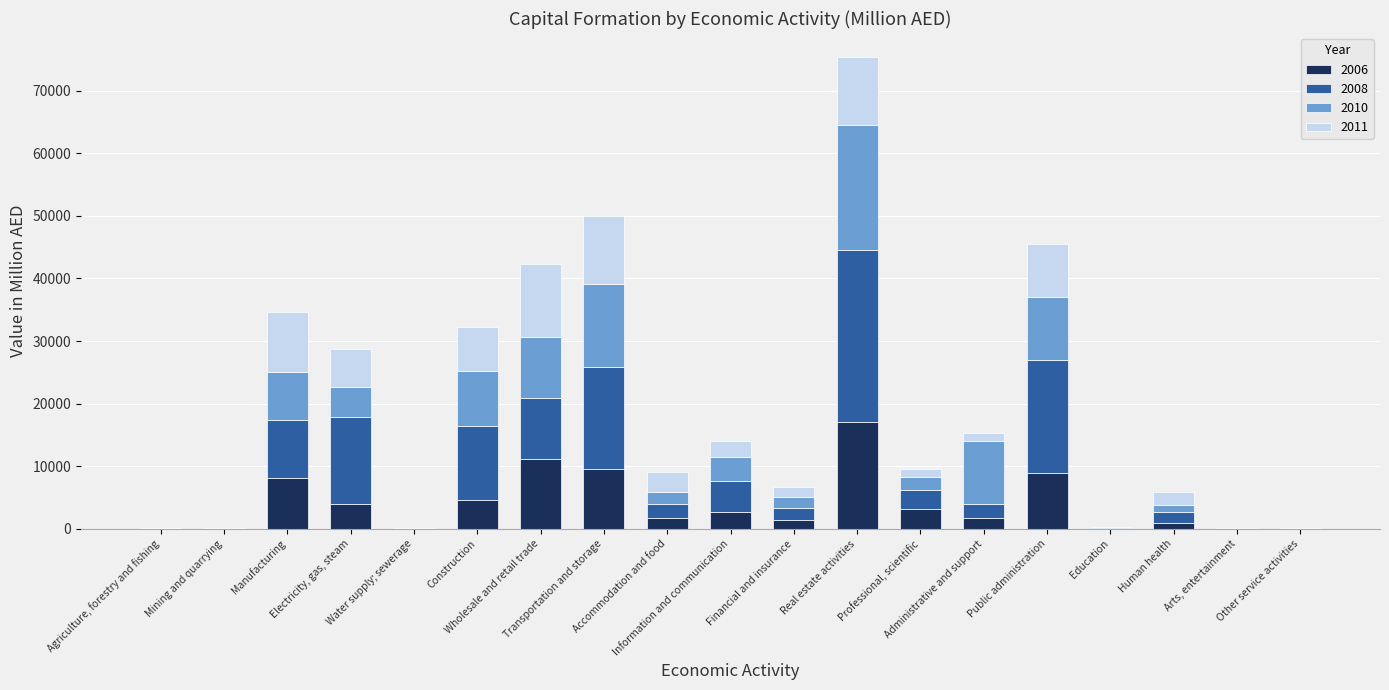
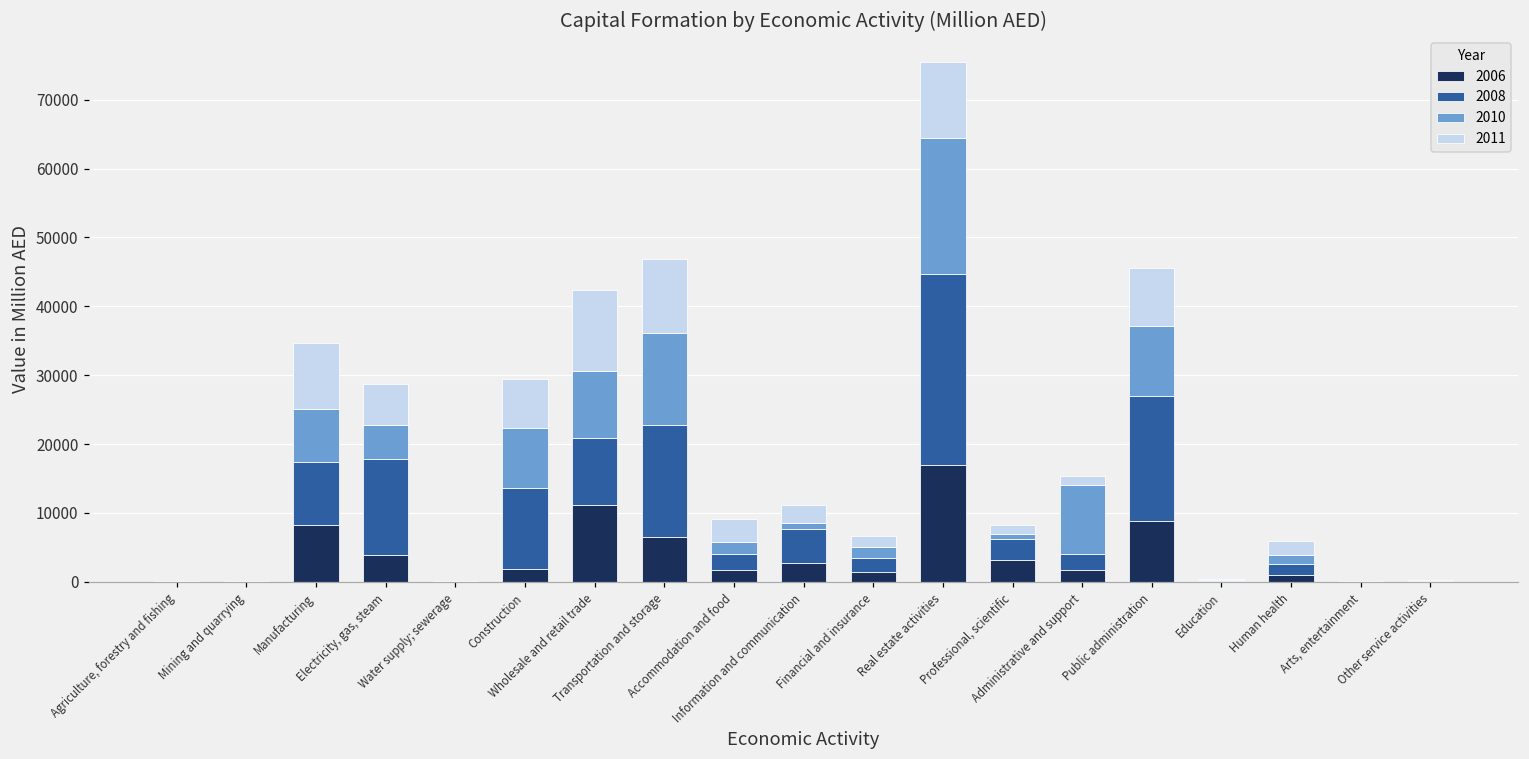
2006, Construction: 5000 -> 2000
2006, Transportation and storage: 10000 -> 6000
2010, Information and communication: 4000 -> 1000
2010, Professional, scientific: 2000 -> 1000
